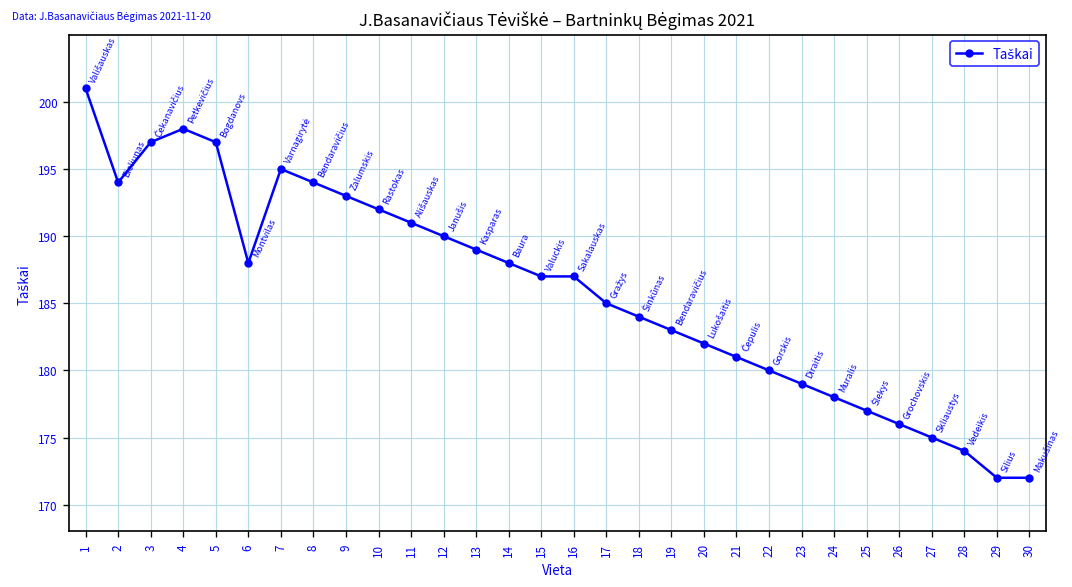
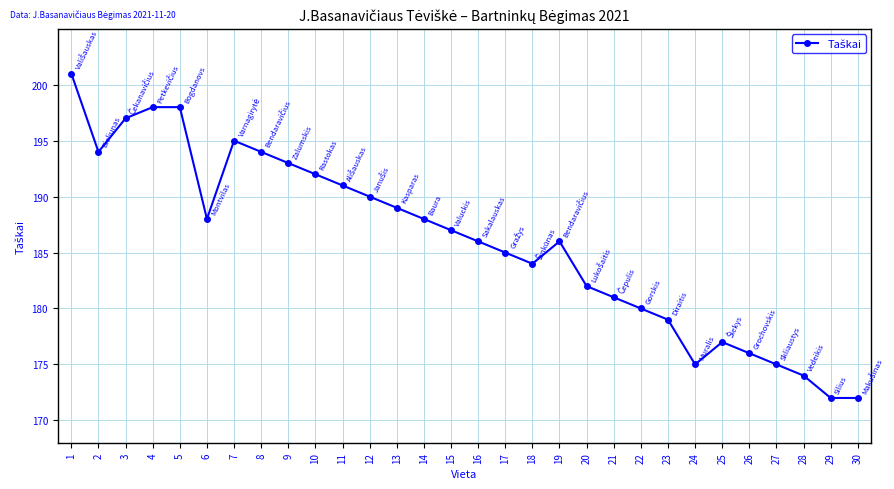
5: 197 -> 198
16: 187 -> 186
19: 183 -> 186
24: 178 -> 175
